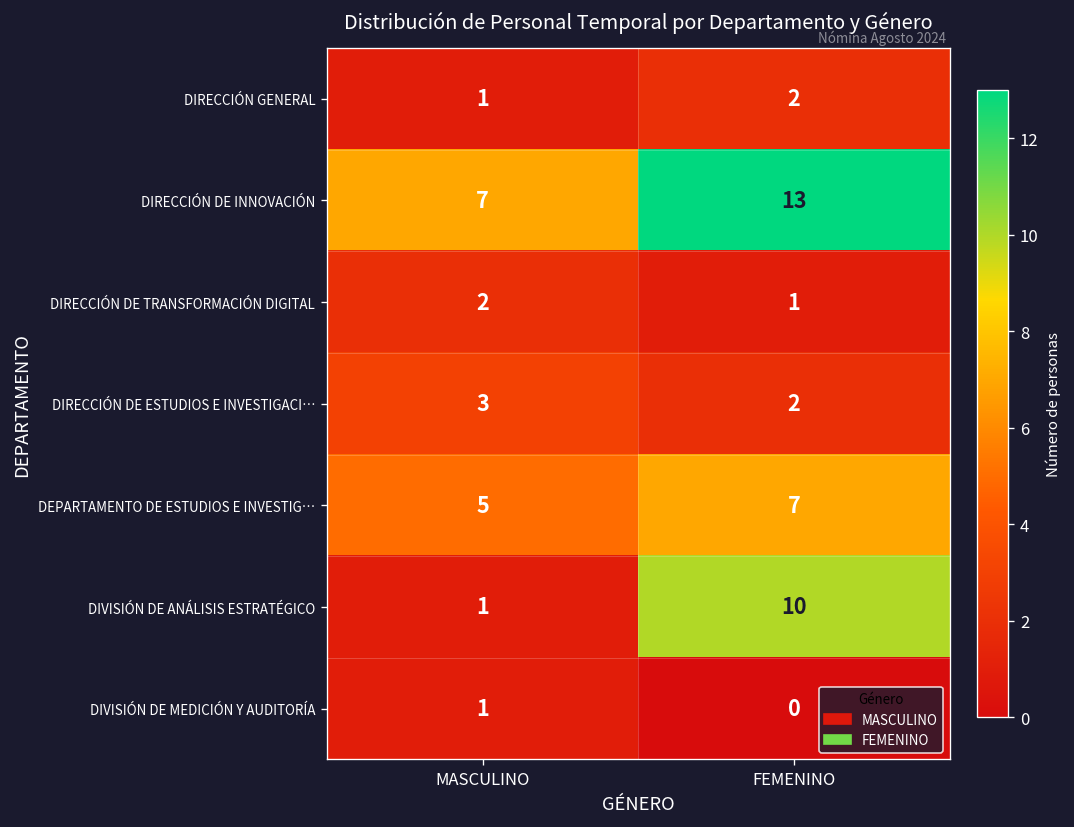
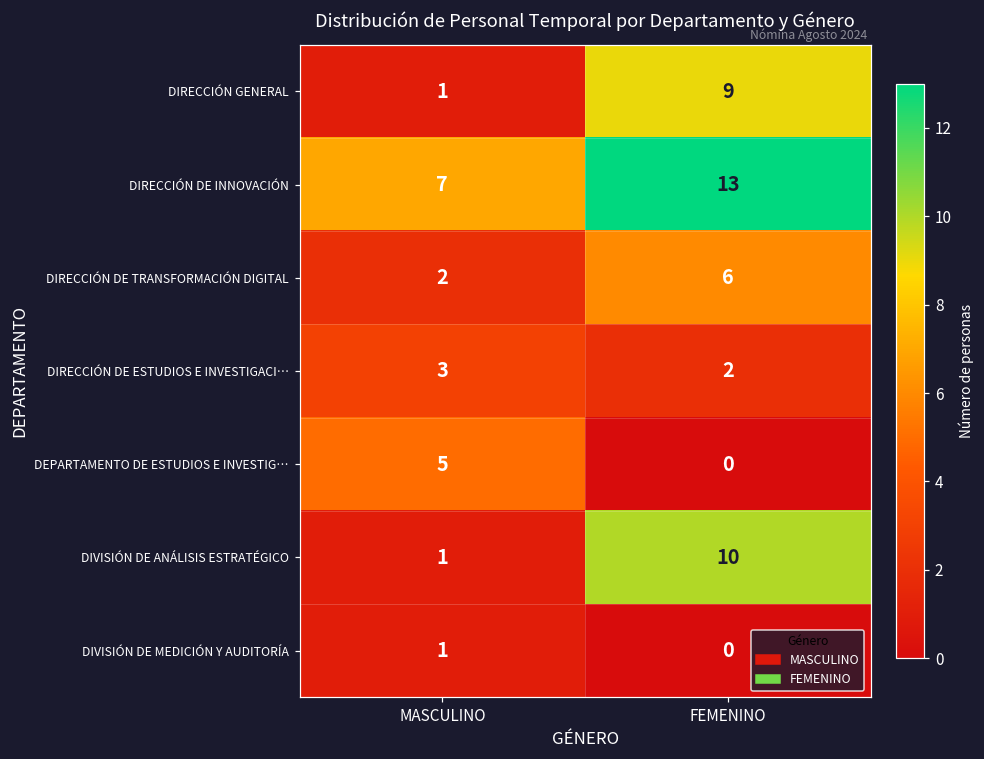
DIRECCIÓN GENERAL, FEMENINO: 2 -> 9
DIRECCIÓN DE TRANSFORMACIÓN DIGITAL, FEMENINO: 1 -> 6
DEPARTAMENTO DE ESTUDIOS E INVESTIG…, FEMENINO: 7 -> 0
